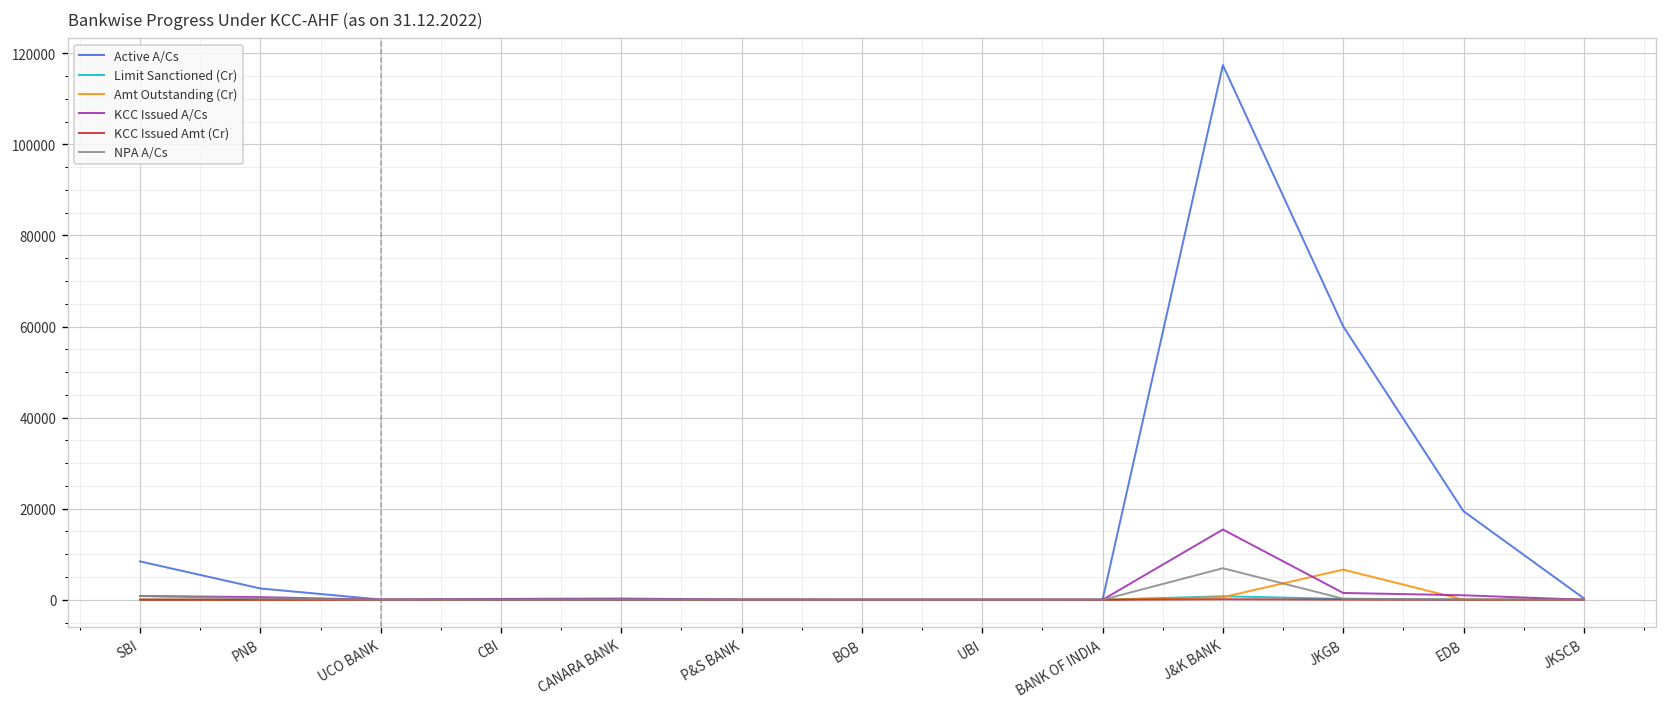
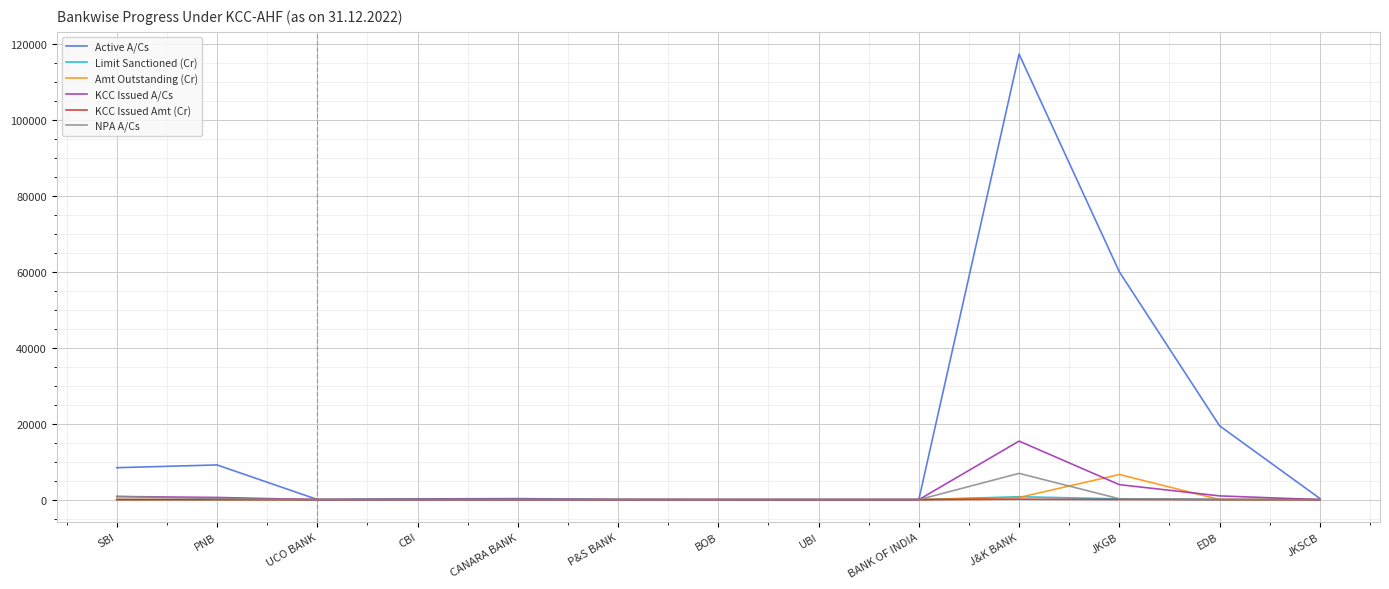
Active A/Cs, PNB: 2000 -> 9000
KCC Issued A/Cs, JKGB: 1000 -> 4000
